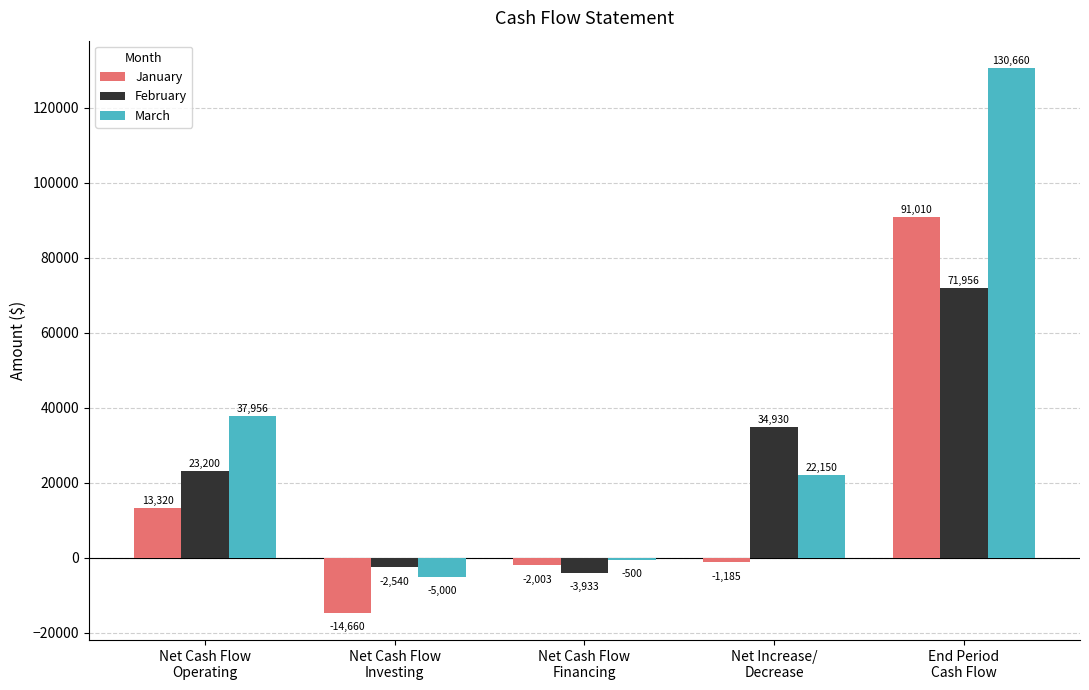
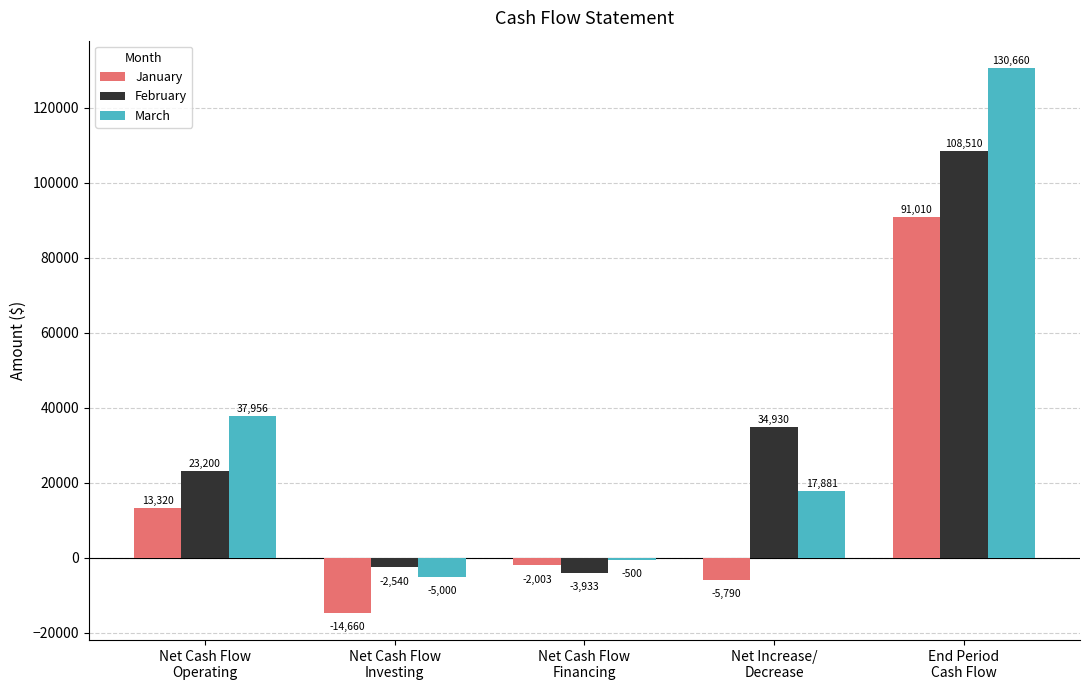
January, Net Increase/ Decrease: -1,185 -> -5,790
March, Net Increase/ Decrease: 22,150 -> 17,881
February, End Period Cash Flow: 71,956 -> 108,510
